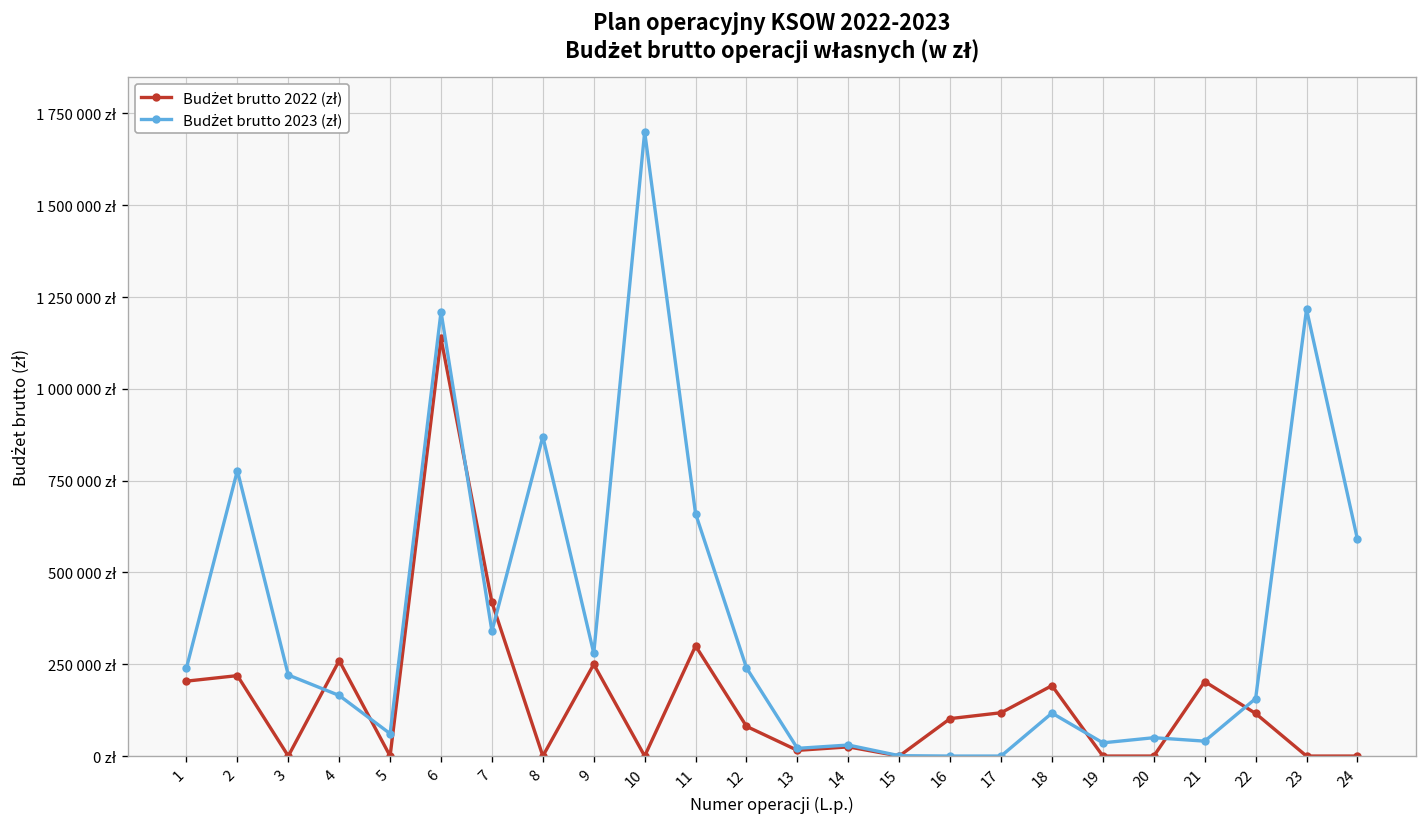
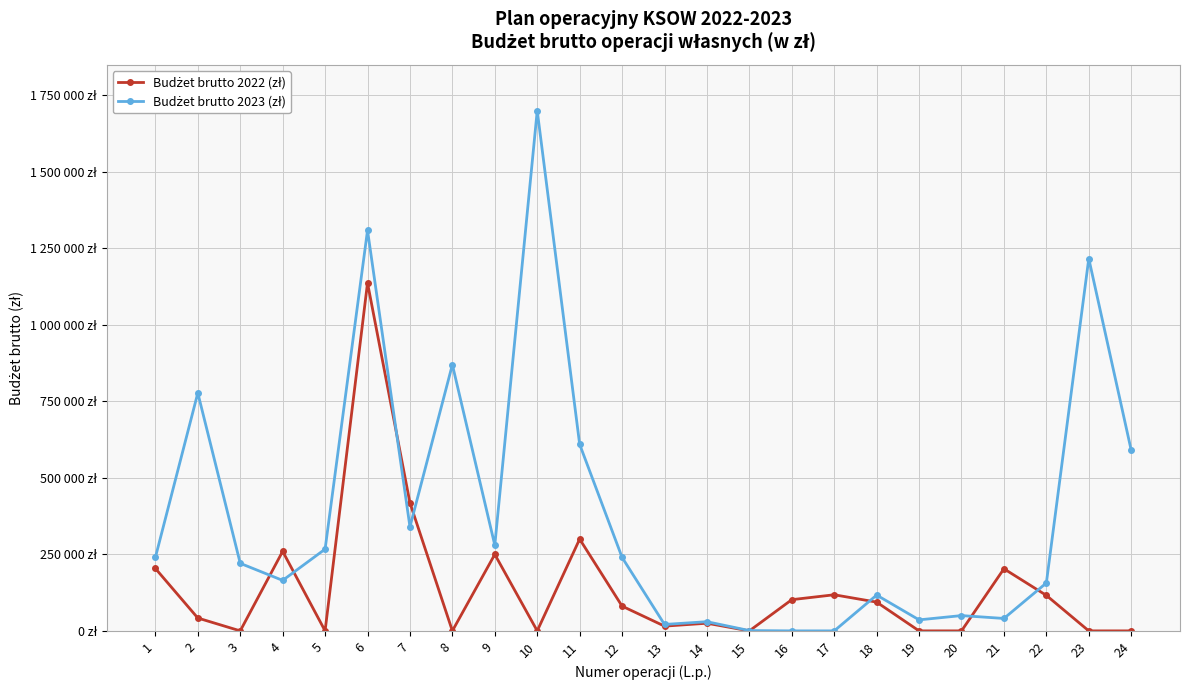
Budżet brutto 2022 (zł), 2: 220000 zł -> 40000 zł
Budżet brutto 2023 (zł), 5: 60000 zł -> 270000 zł
Budżet brutto 2023 (zł), 6: 1210000 zł -> 1310000 zł
Budżet brutto 2023 (zł), 11: 660000 zł -> 610000 zł
Budżet brutto 2022 (zł), 18: 190000 zł -> 90000 zł
